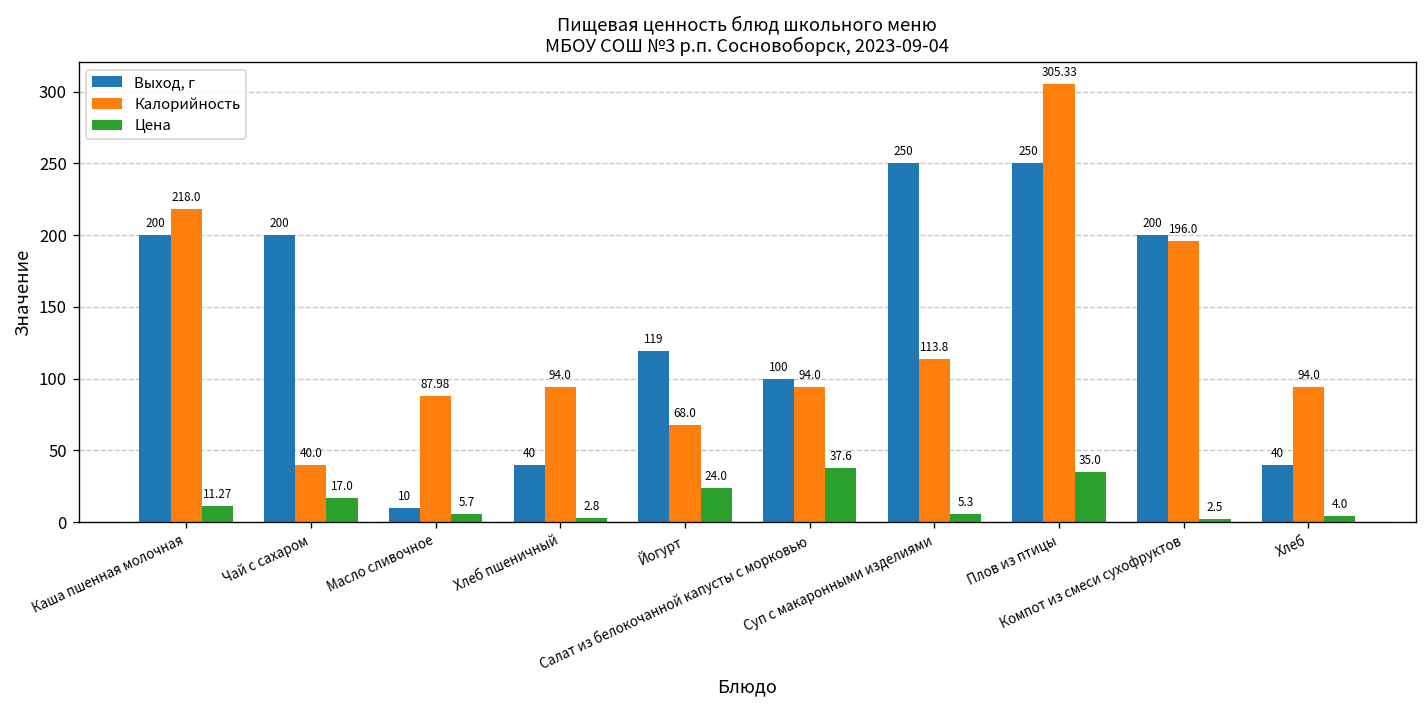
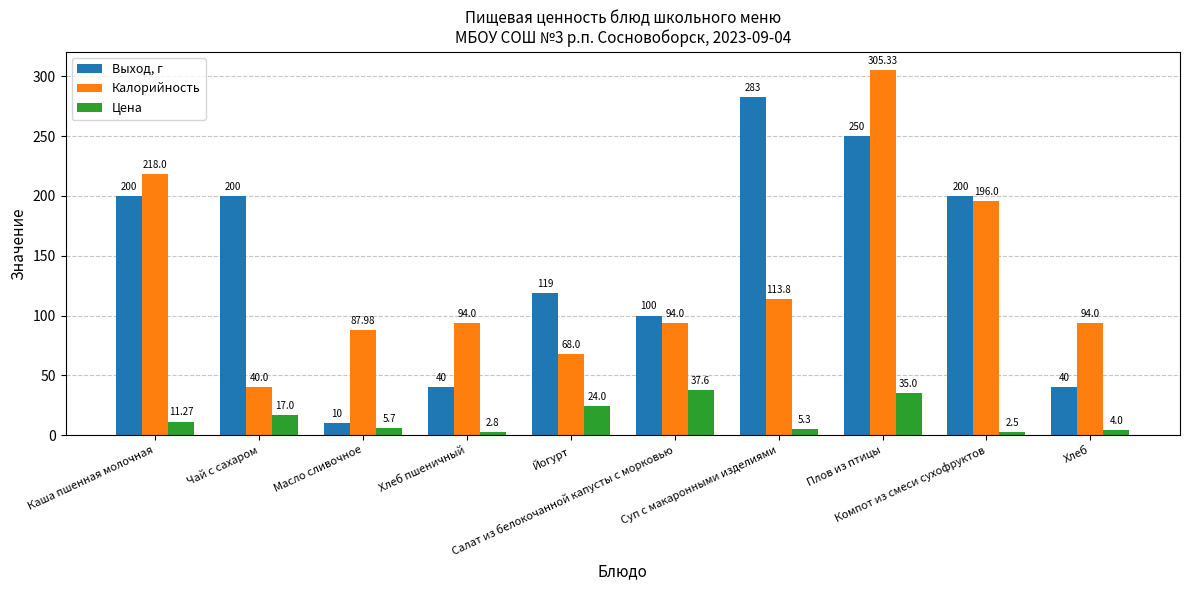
Выход, г, Суп с макаронными изделиями: 250 -> 283
